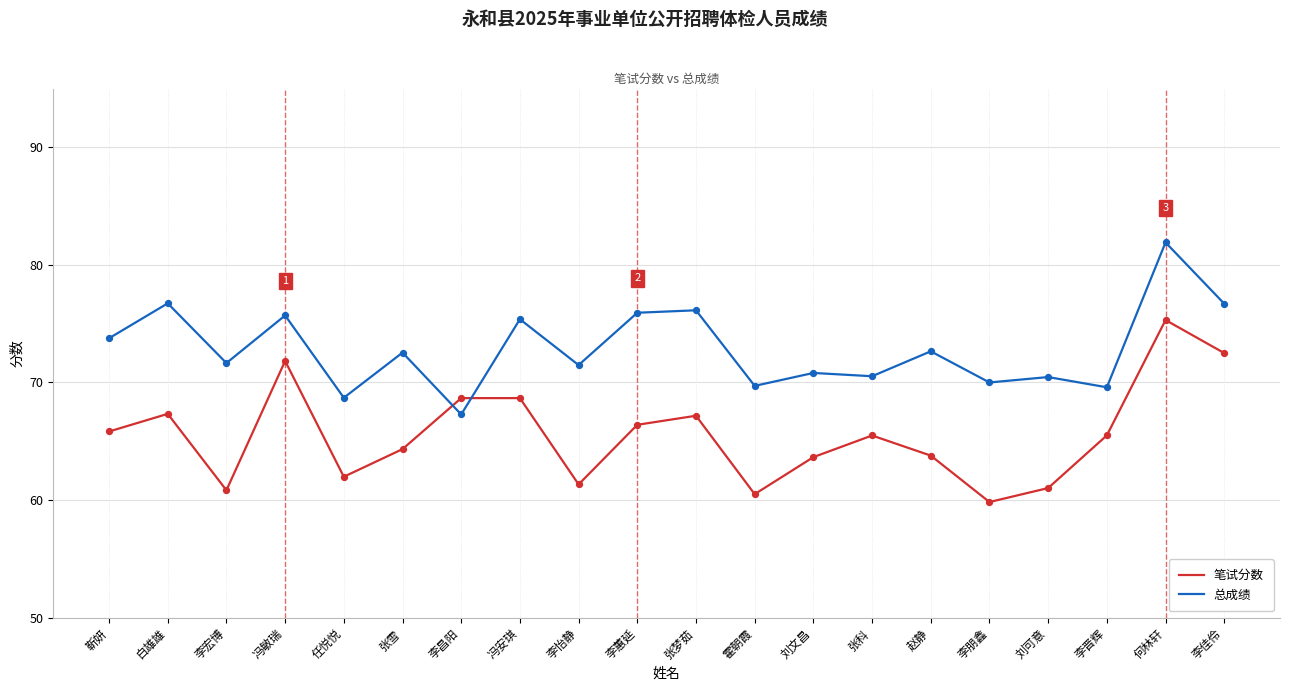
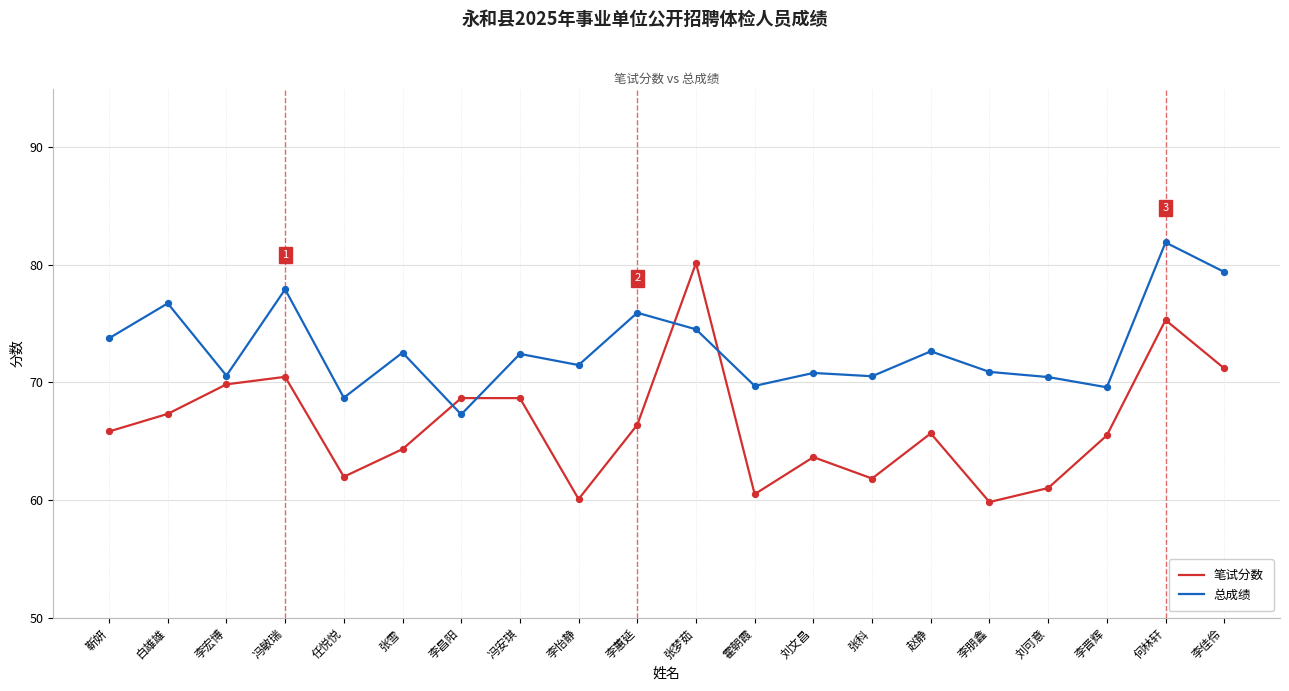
笔试分数, 李宏博: 60.8 -> 69.8
总成绩, 李宏博: 71.7 -> 70.6
笔试分数, 冯敏瑞: 71.8 -> 70.5
总成绩, 冯敏瑞: 75.7 -> 77.9
总成绩, 冯安琪: 75.4 -> 72.4
笔试分数, 李怡静: 61.3 -> 60.1
笔试分数, 张梦茹: 67.2 -> 80.2
总成绩, 张梦茹: 76.1 -> 74.5
笔试分数, 张科: 65.5 -> 61.8
笔试分数, 赵静: 63.8 -> 65.7
总成绩, 李朋鑫: 70.0 -> 70.9
笔试分数, 李佳伶: 72.5 -> 71.2
总成绩, 李佳伶: 76.7 -> 79.4
